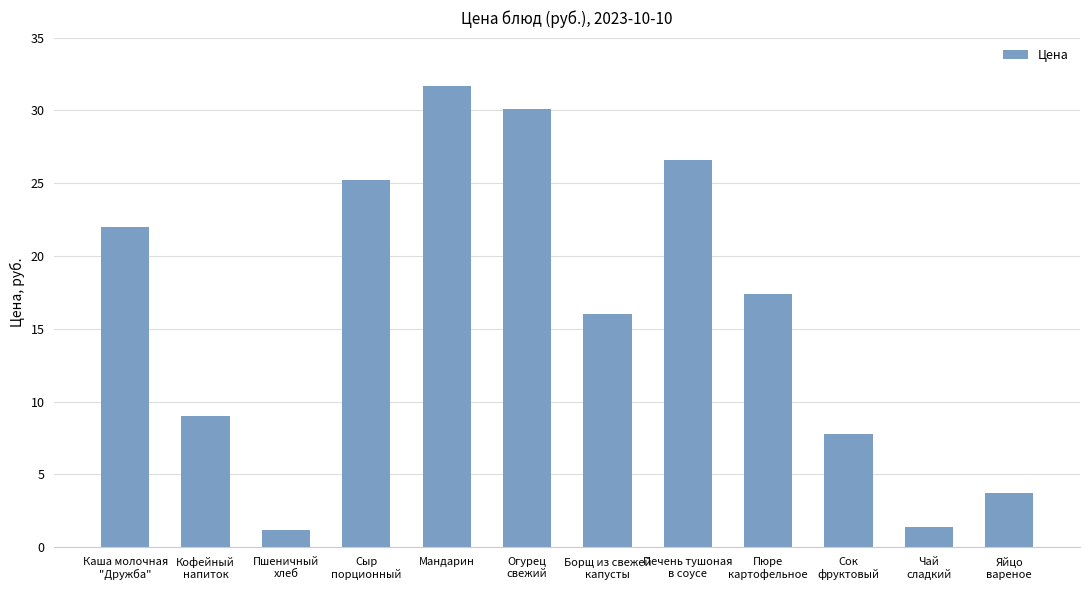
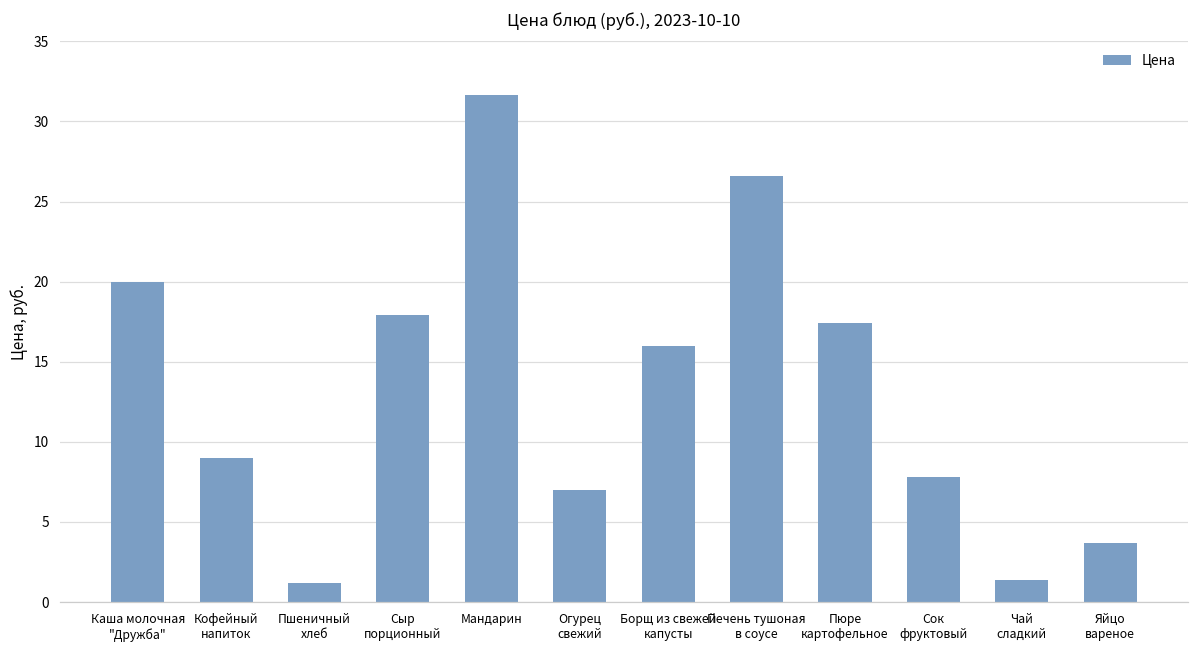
Каша молочная "Дружба": 22 -> 20
Сыр порционный: 25.3 -> 17.9
Огурец свежий: 30.1 -> 7.0
